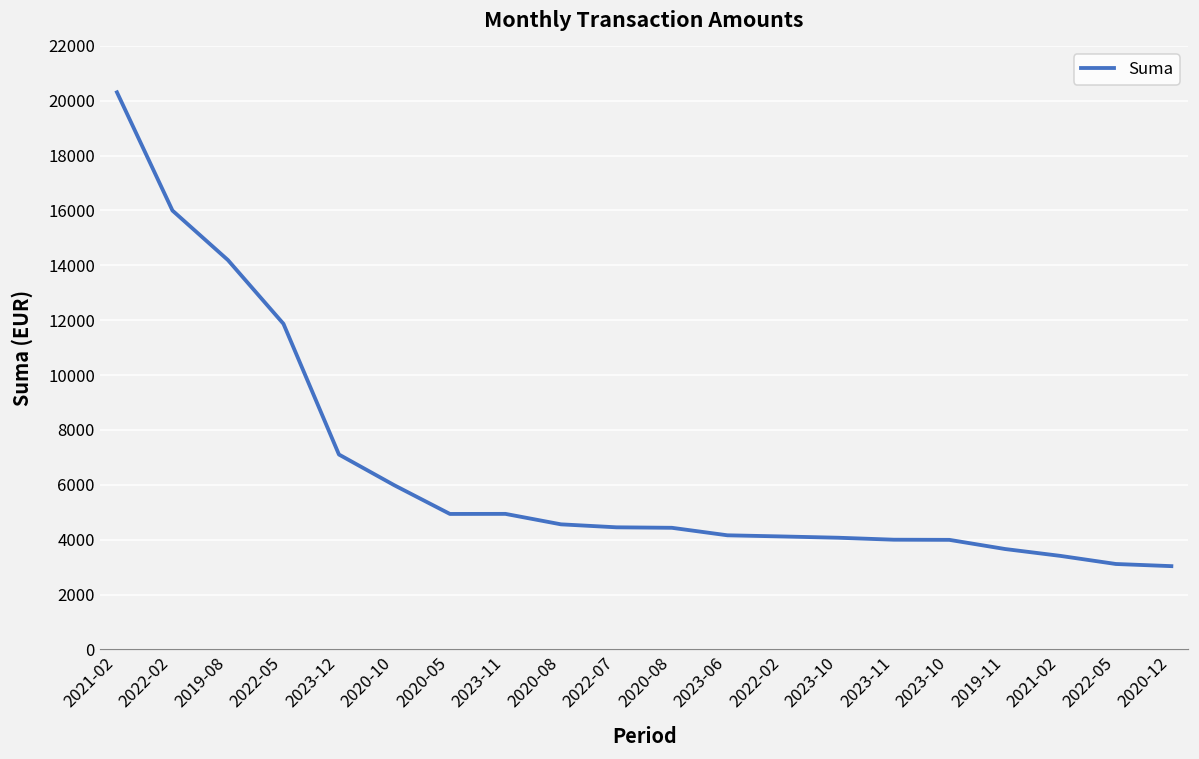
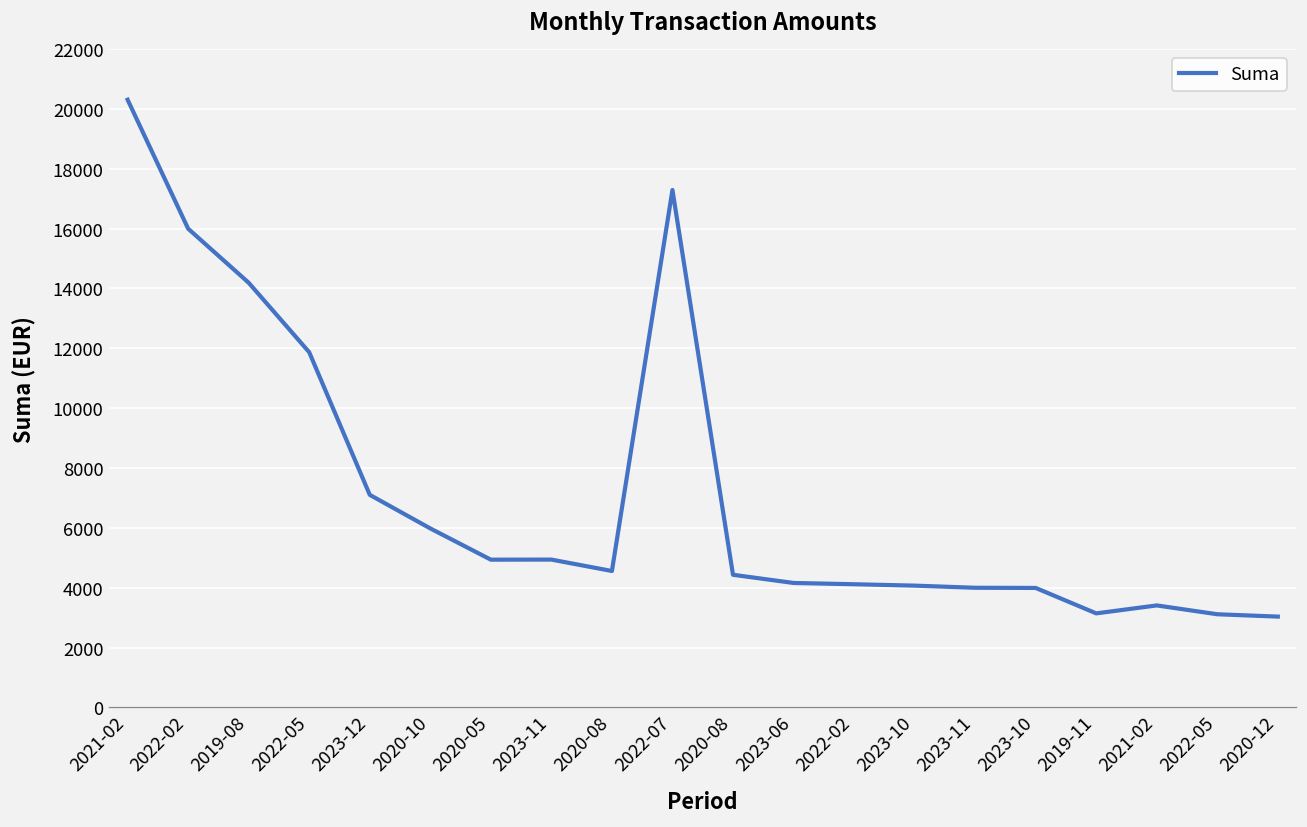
2022-07: 4500 -> 17300
2019-11: 3700 -> 3100
